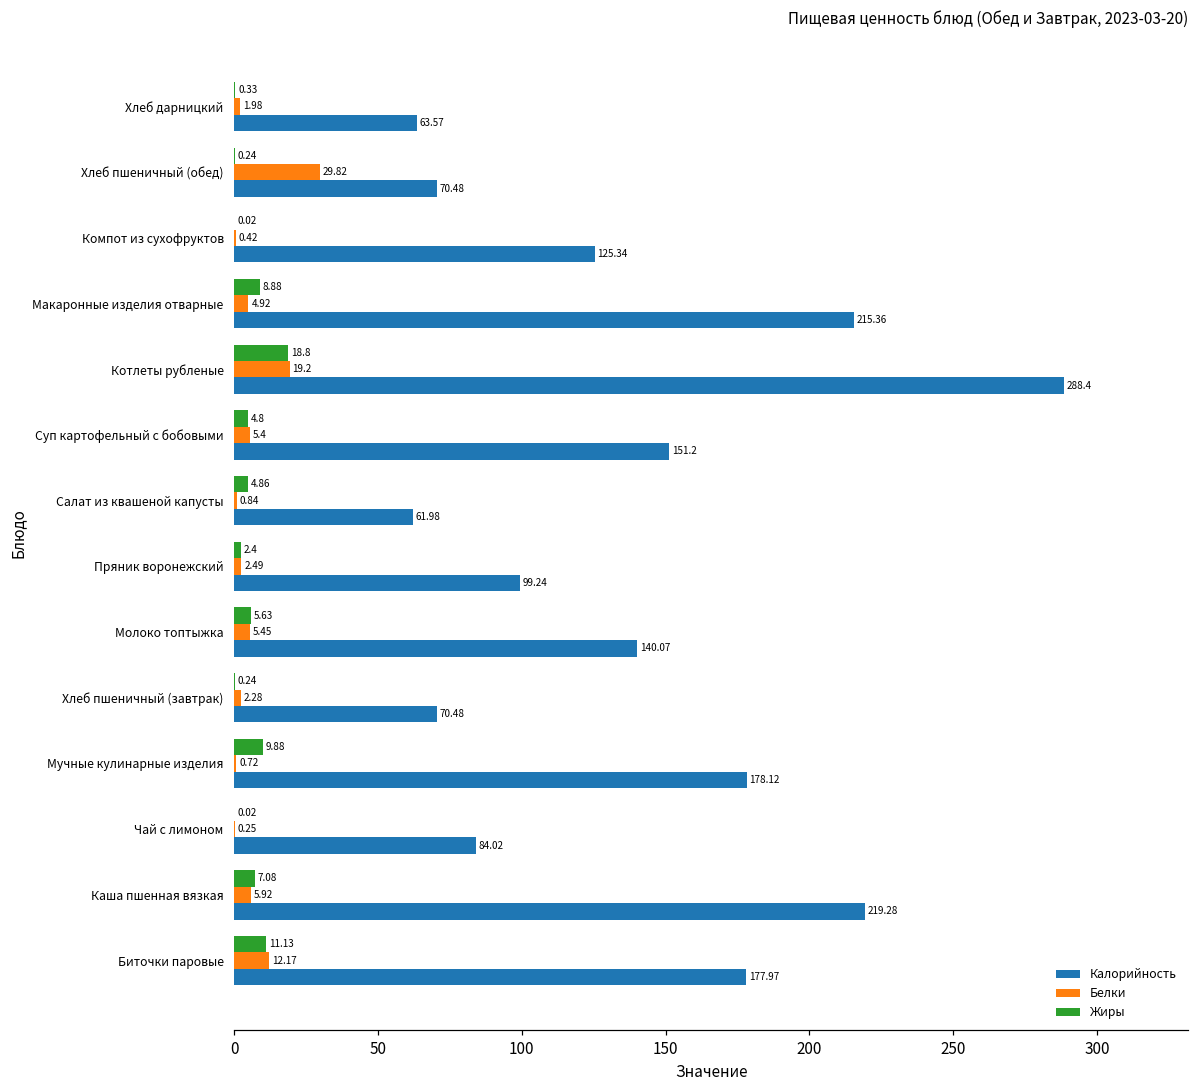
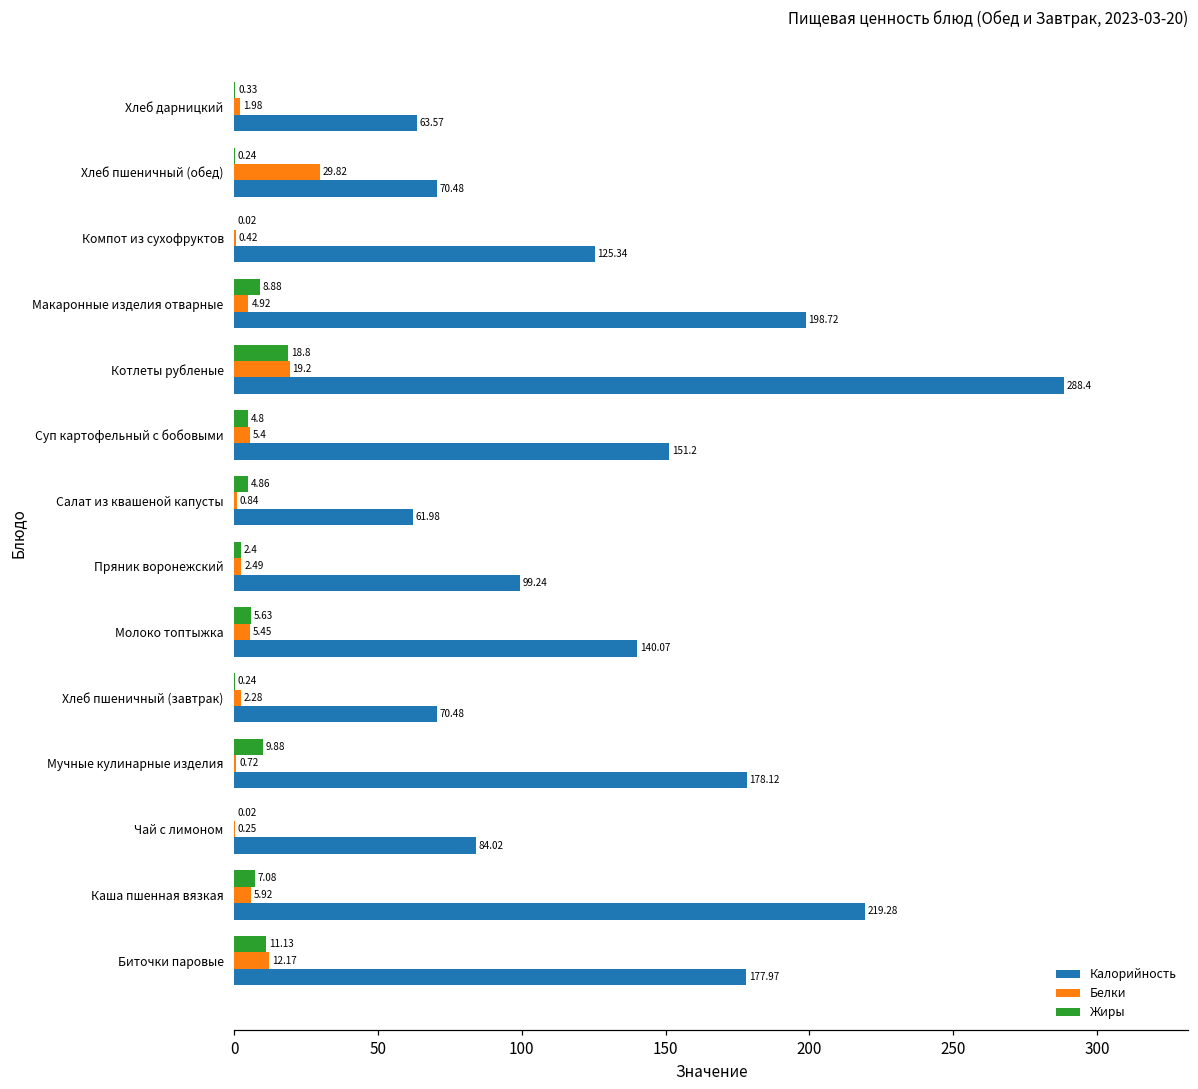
Калорийность, Макаронные изделия отварные: 215.36 -> 198.72
